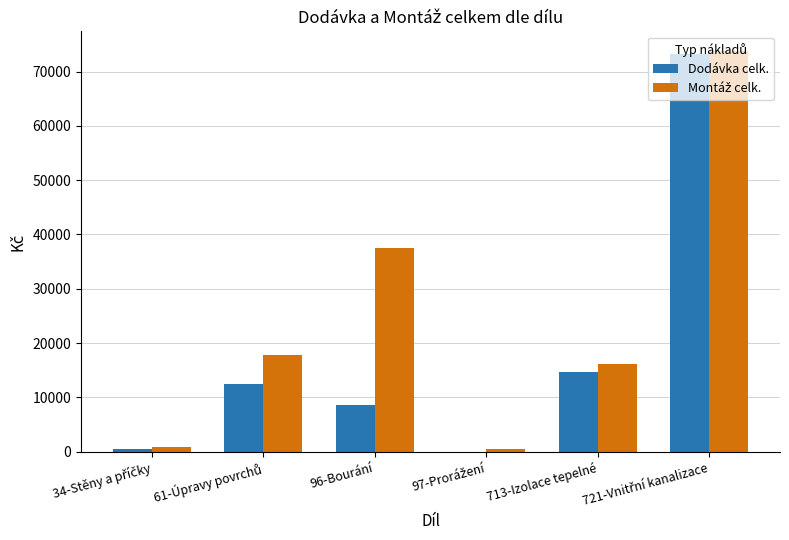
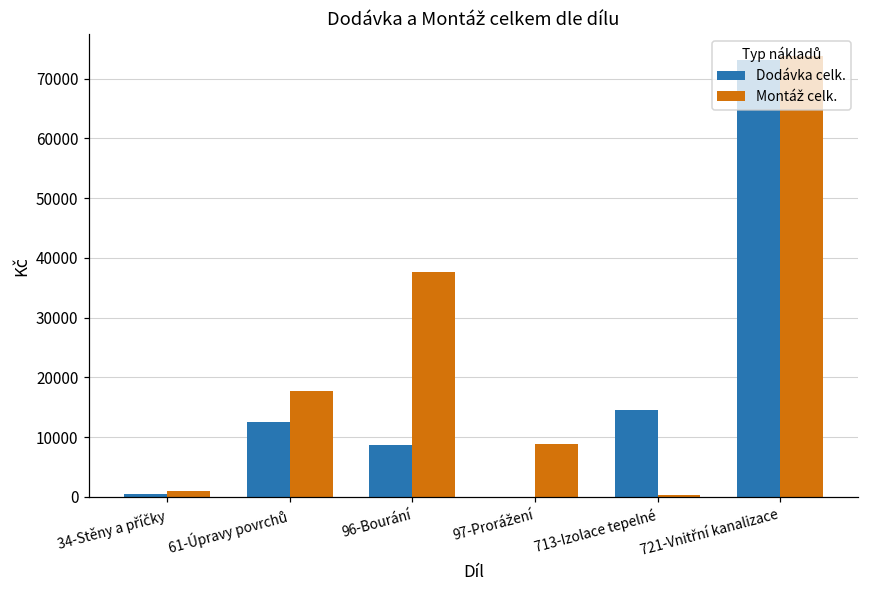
Montáž celk., 97-Prorážení: 0 -> 9000
Montáž celk., 713-Izolace tepelné: 16000 -> 0
